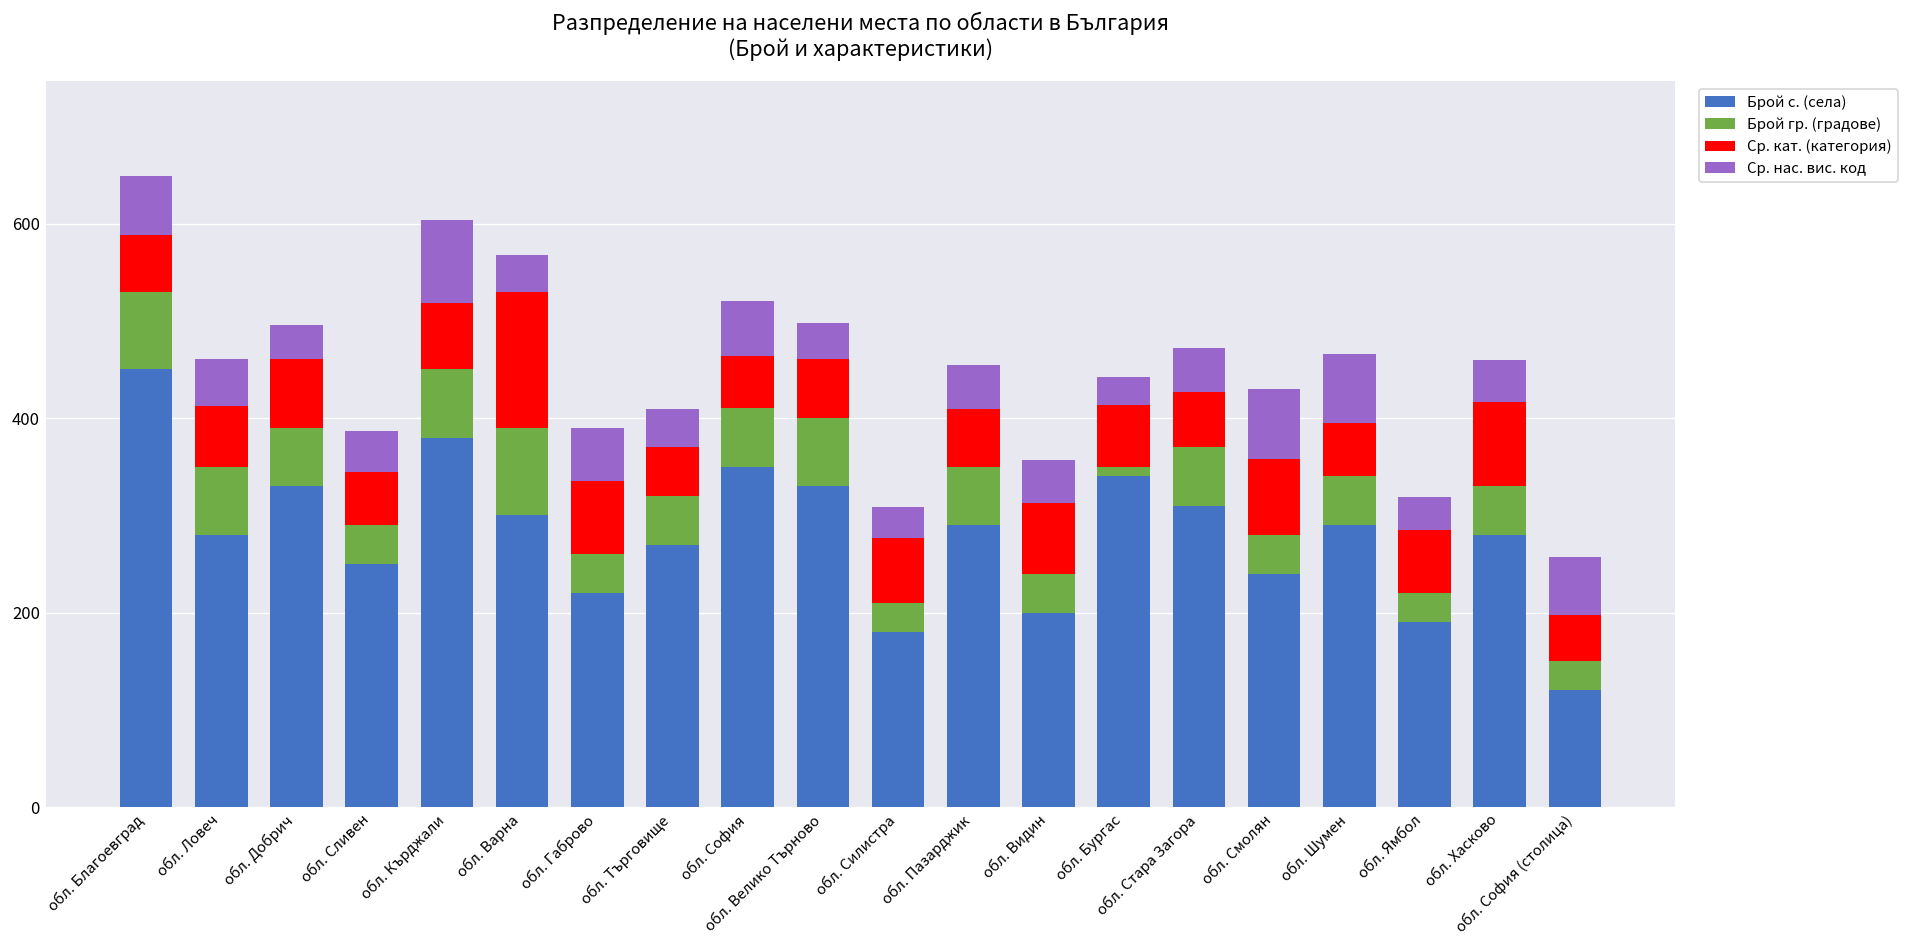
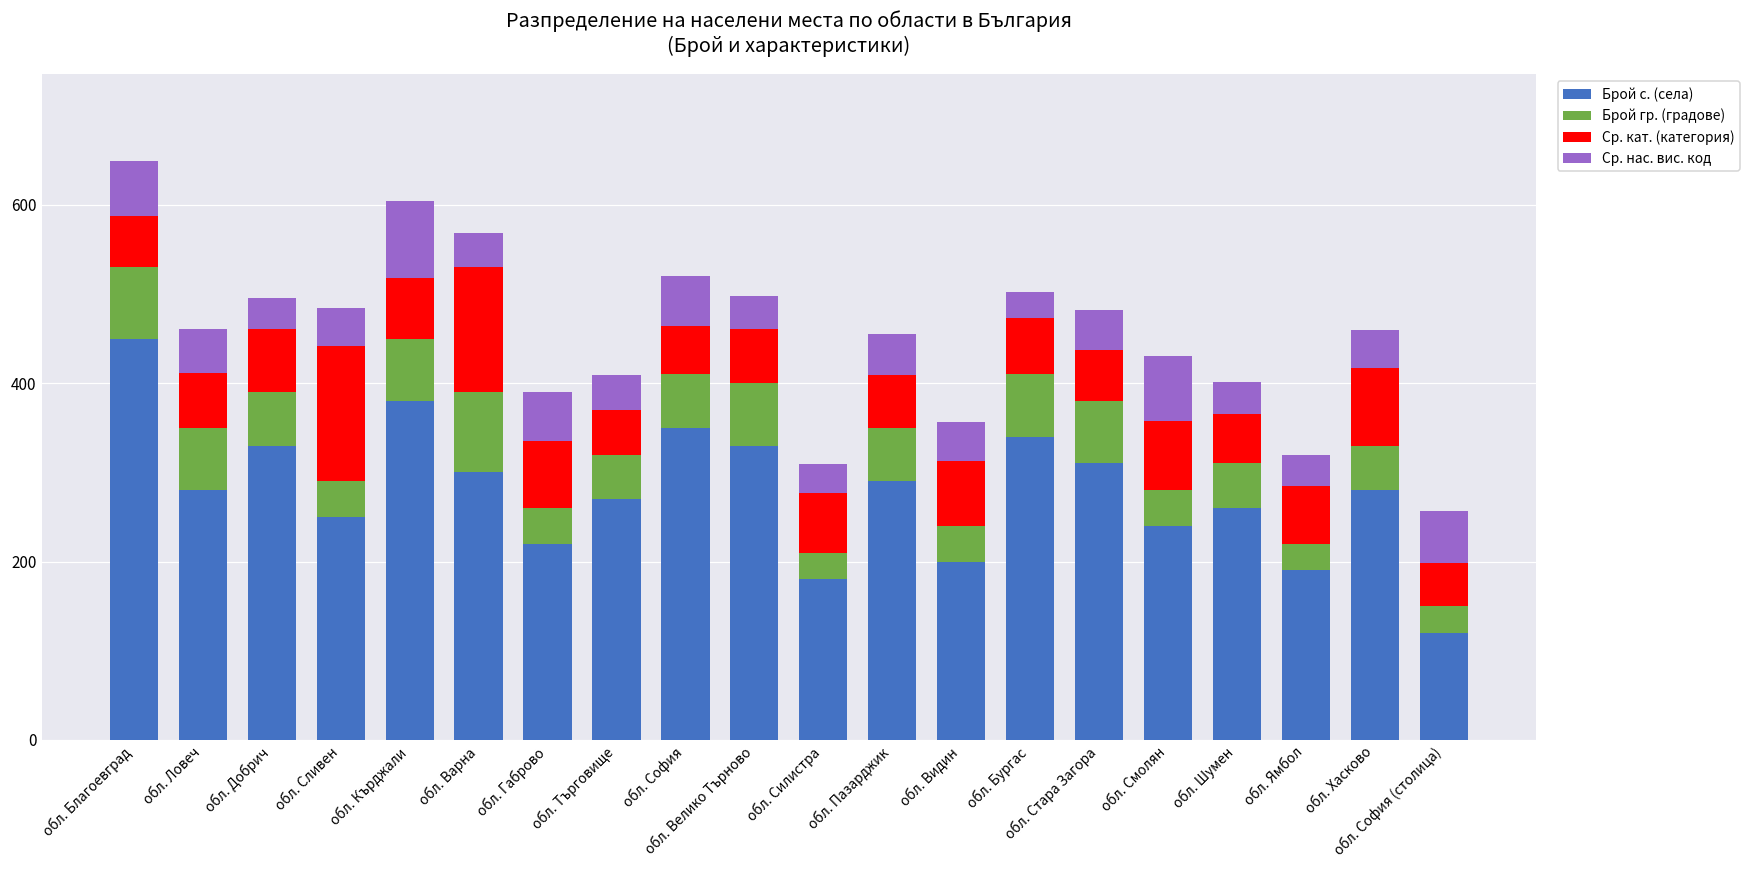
Ср. кат. (категория), обл. Сливен: 60 -> 150
Брой гр. (градове), обл. Бургас: 10 -> 70
Брой гр. (градове), обл. Стара Загора: 60 -> 70
Брой с. (села), обл. Шумен: 290 -> 260
Ср. нас. вис. код, обл. Шумен: 70 -> 40
